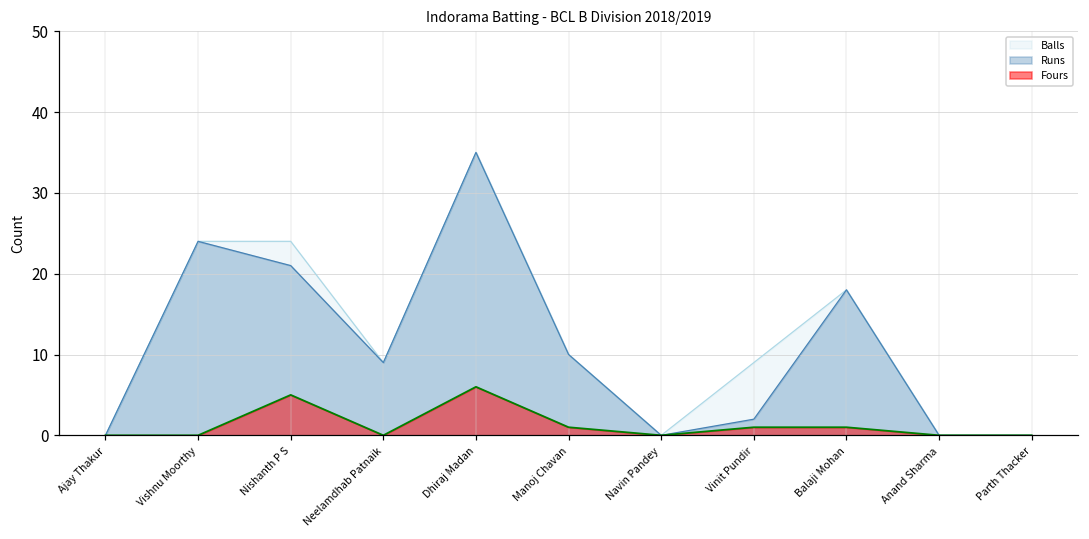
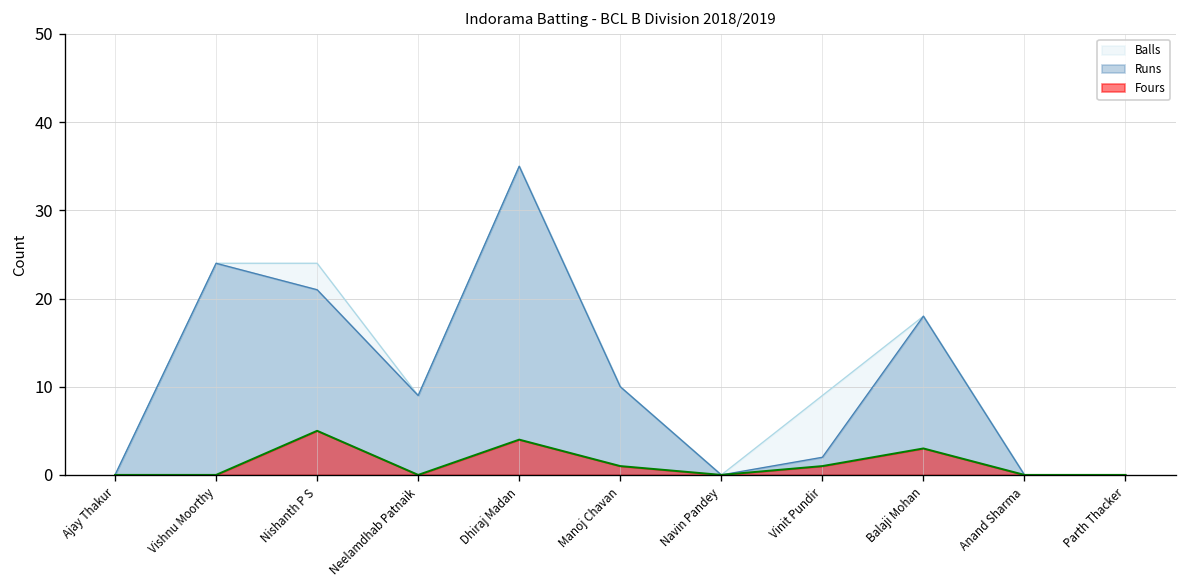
Fours, Dhiraj Madan: 6 -> 4
Fours, Balaji Mohan: 1 -> 3
